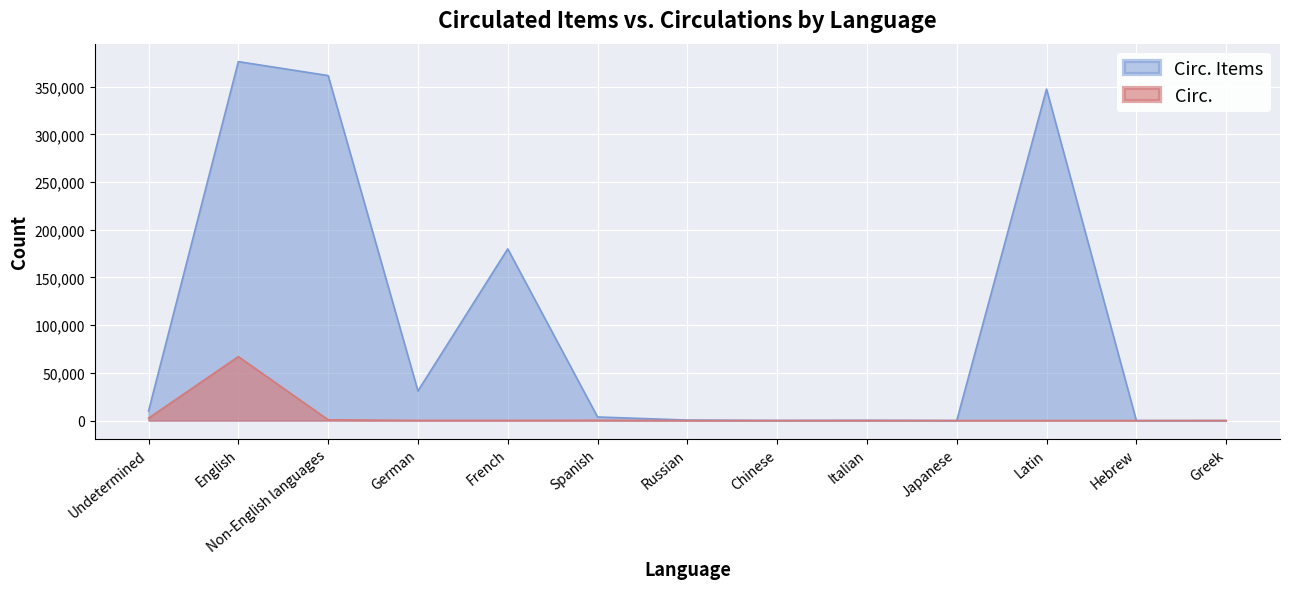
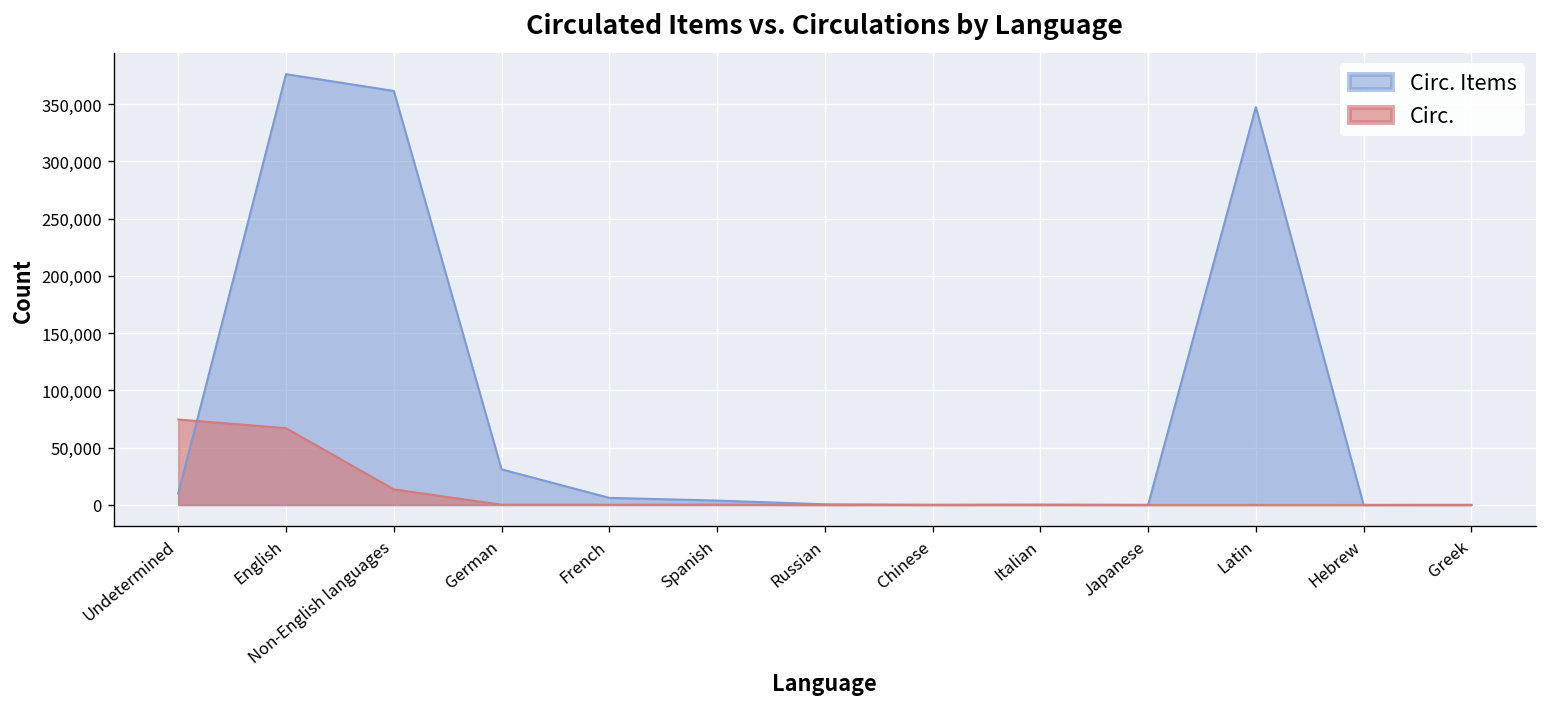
Circ., Undetermined: 0 -> 70,000
Circ., Non-English languages: 0 -> 10,000
Circ. Items, French: 180,000 -> 10,000
